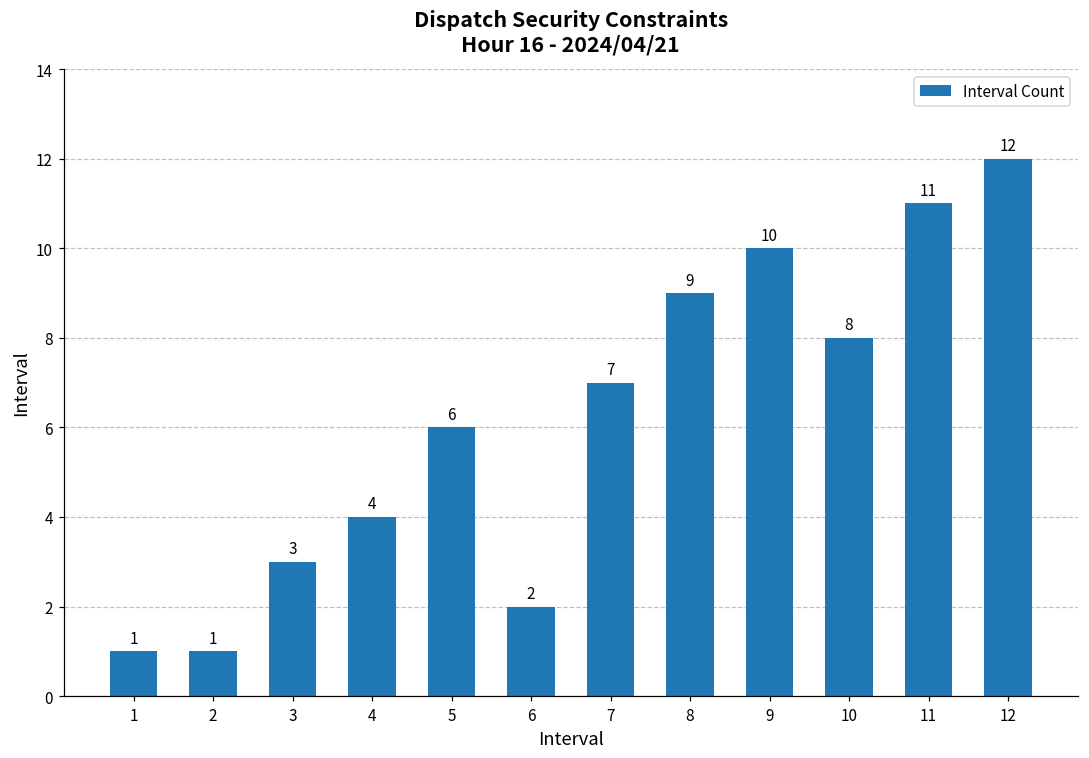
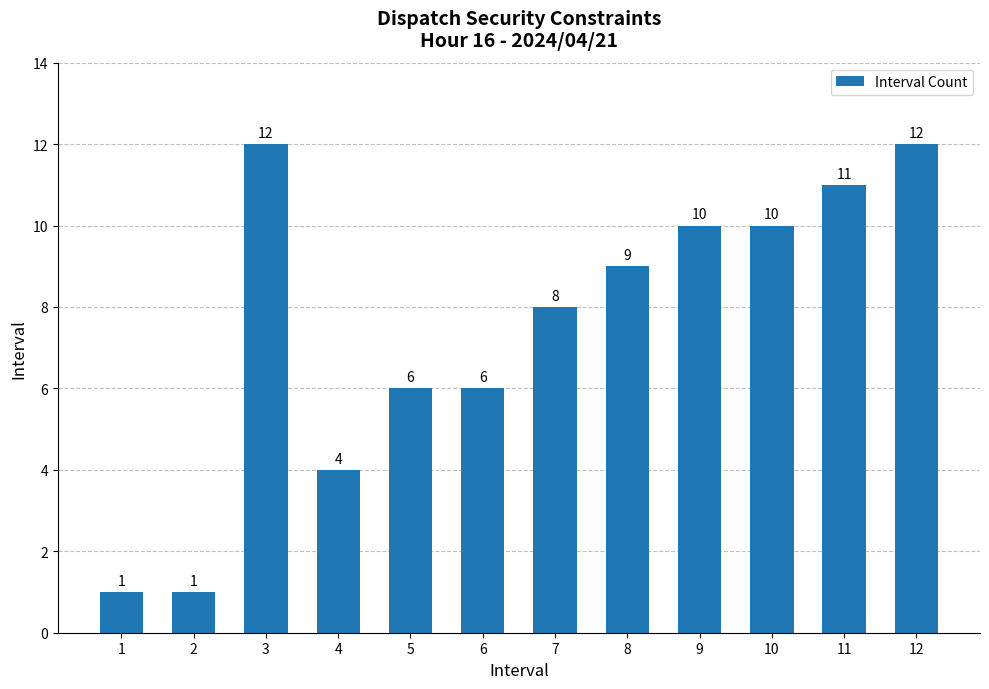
3: 3 -> 12
6: 2 -> 6
7: 7 -> 8
10: 8 -> 10
